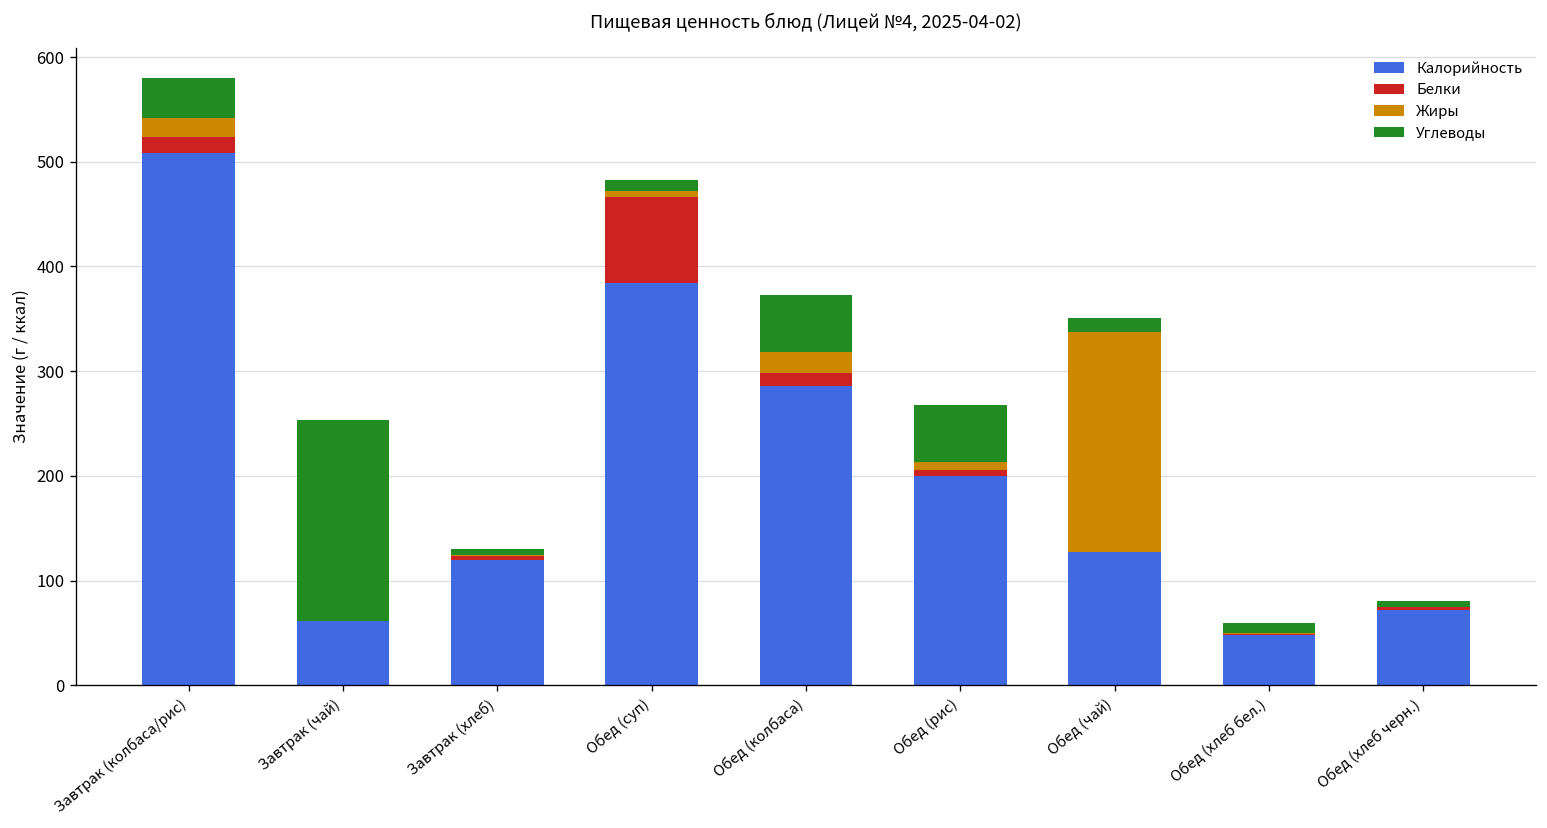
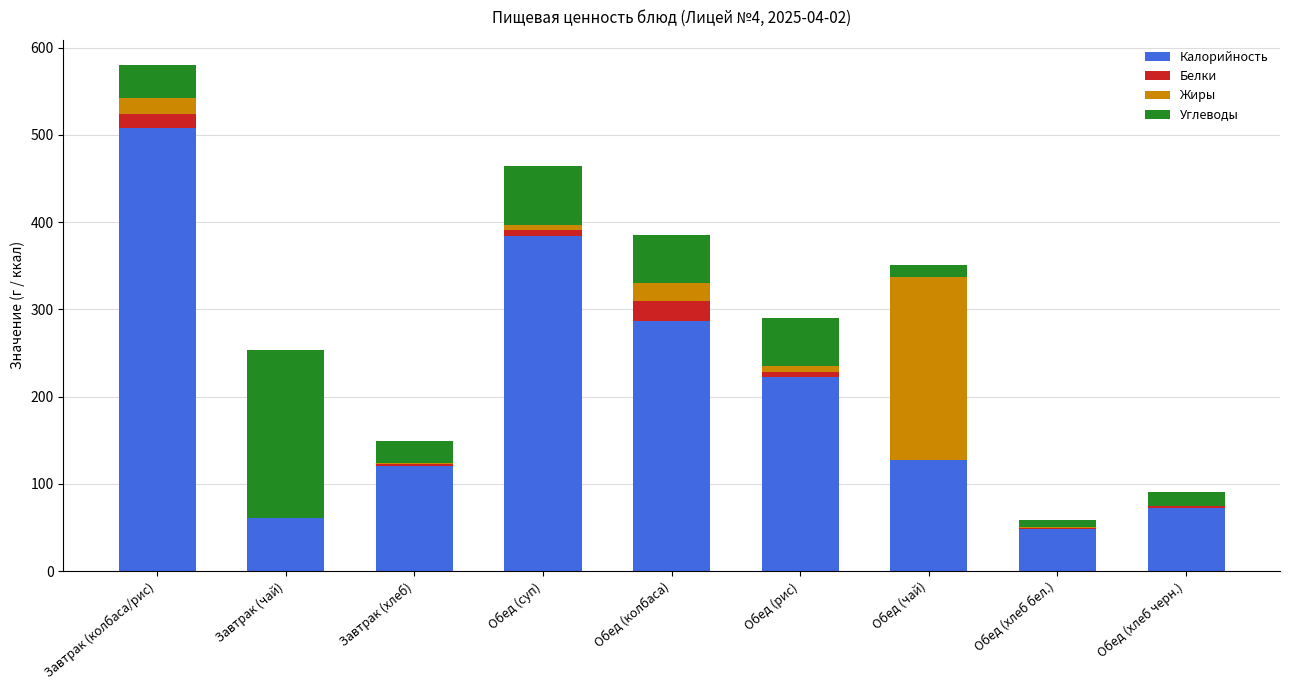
Углеводы, Завтрак (хлеб): 10 -> 30
Белки, Обед (суп): 80 -> 10
Углеводы, Обед (суп): 10 -> 70
Белки, Обед (колбаса): 10 -> 20
Калорийность, Обед (рис): 200 -> 220
Углеводы, Обед (хлеб черн.): 10 -> 20
